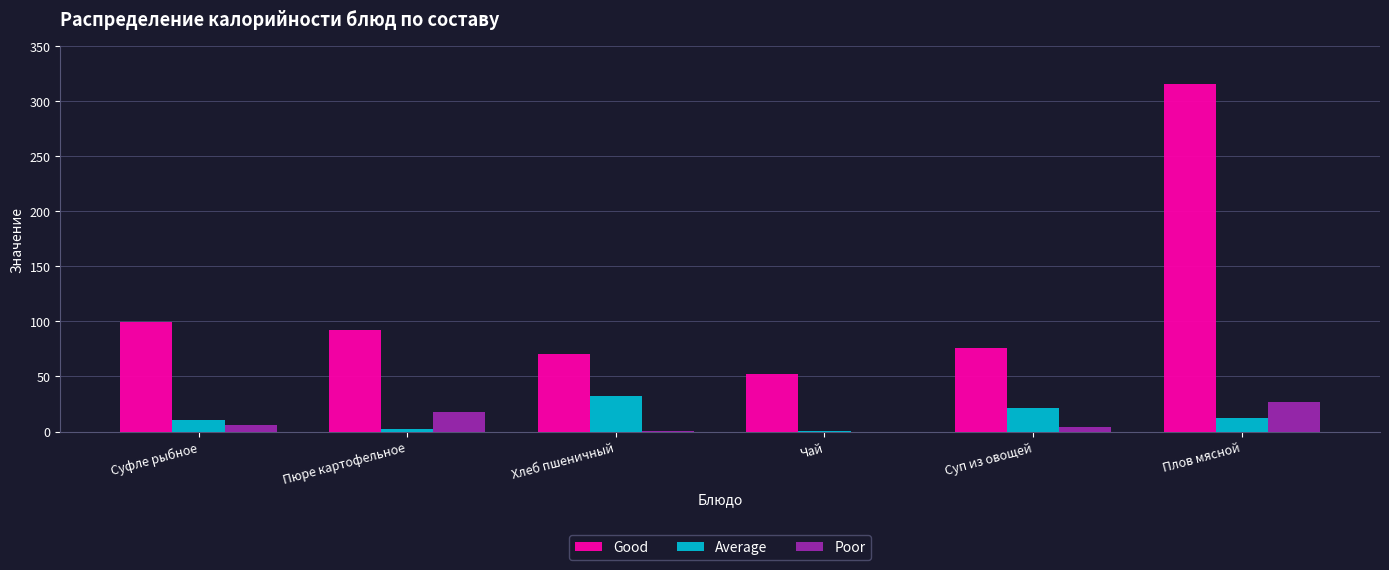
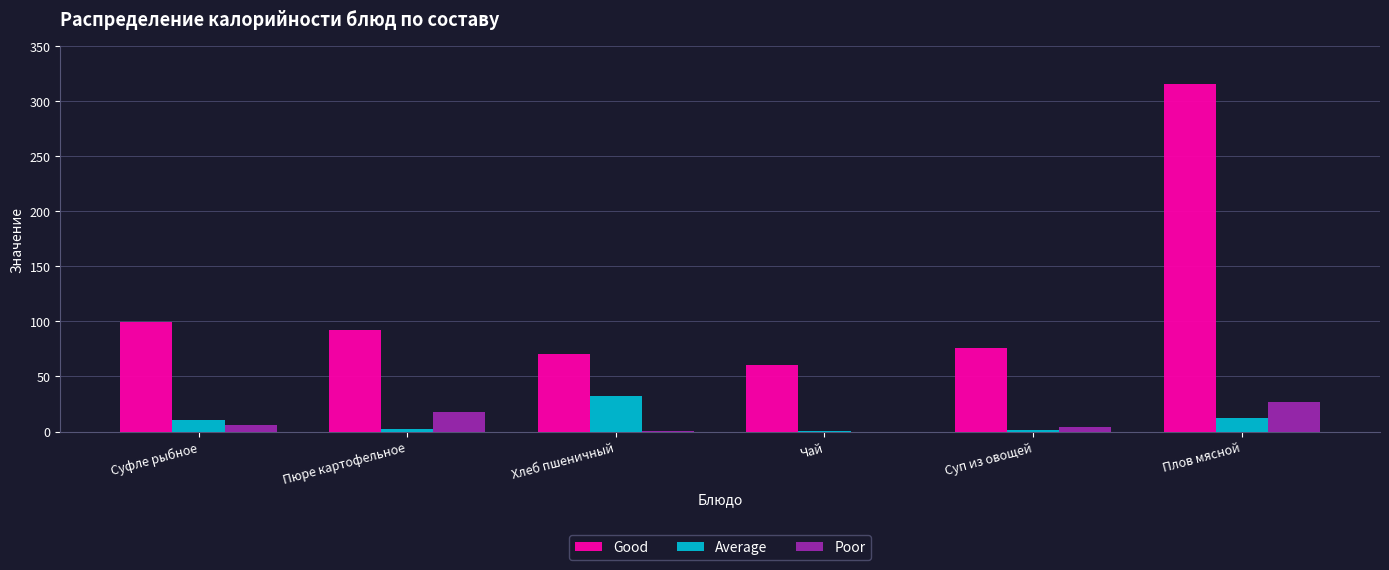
Good, Чай: 53 -> 60
Average, Суп из овощей: 21 -> 1
